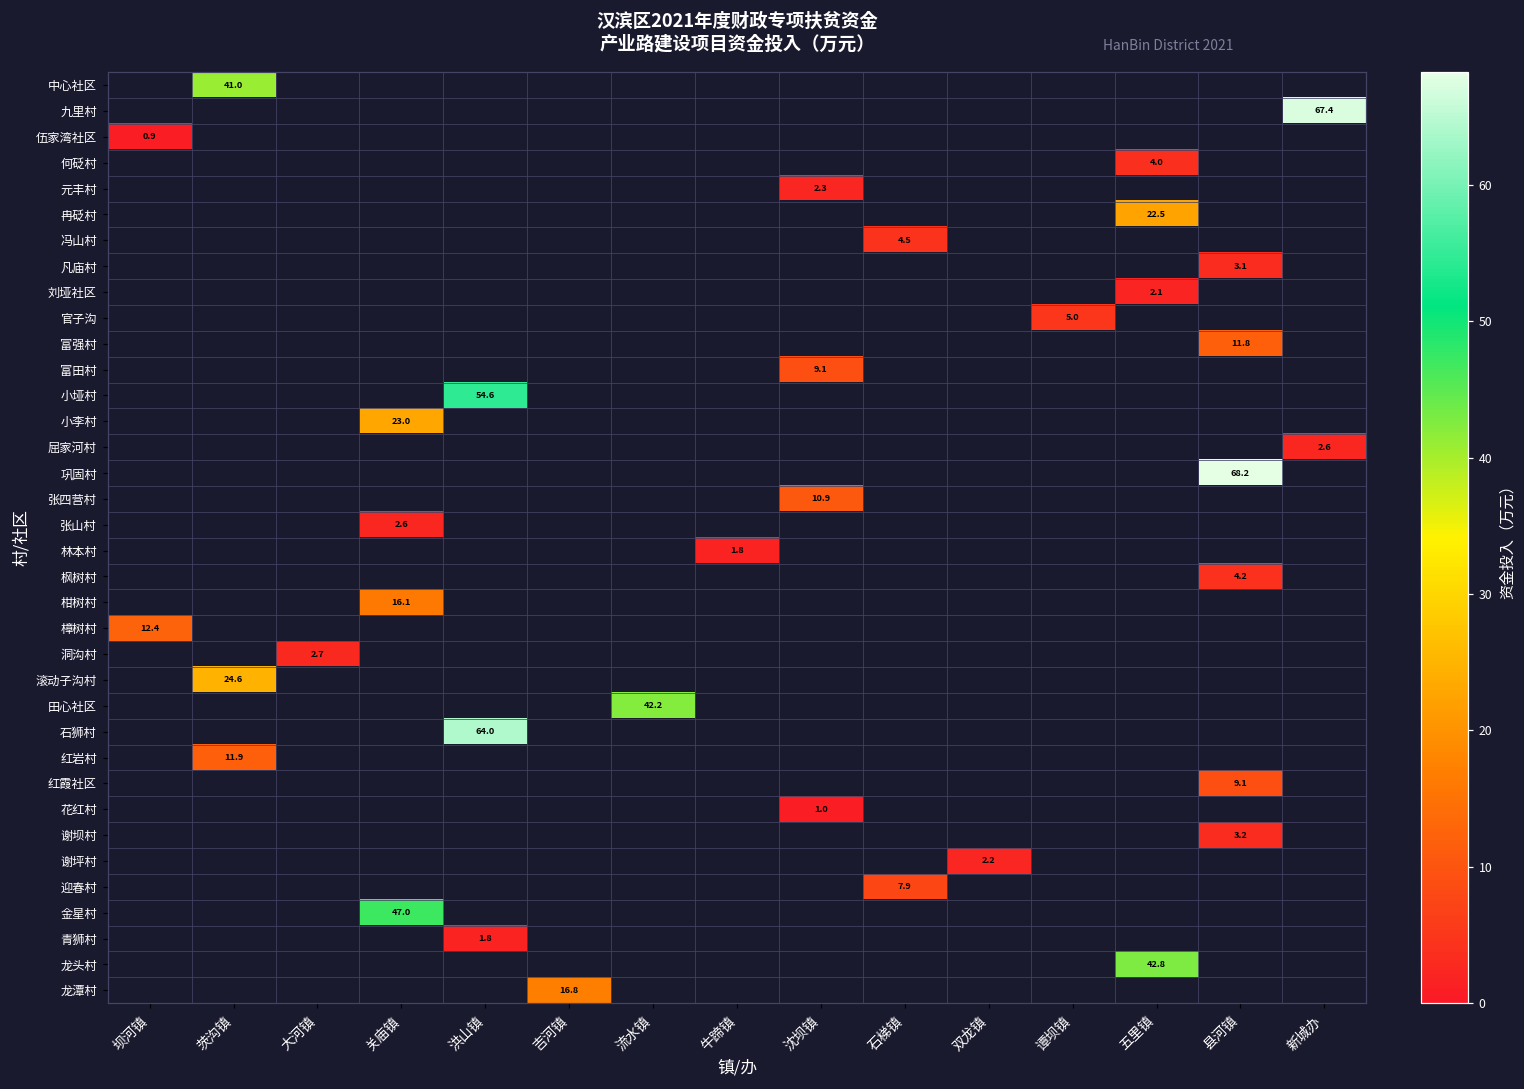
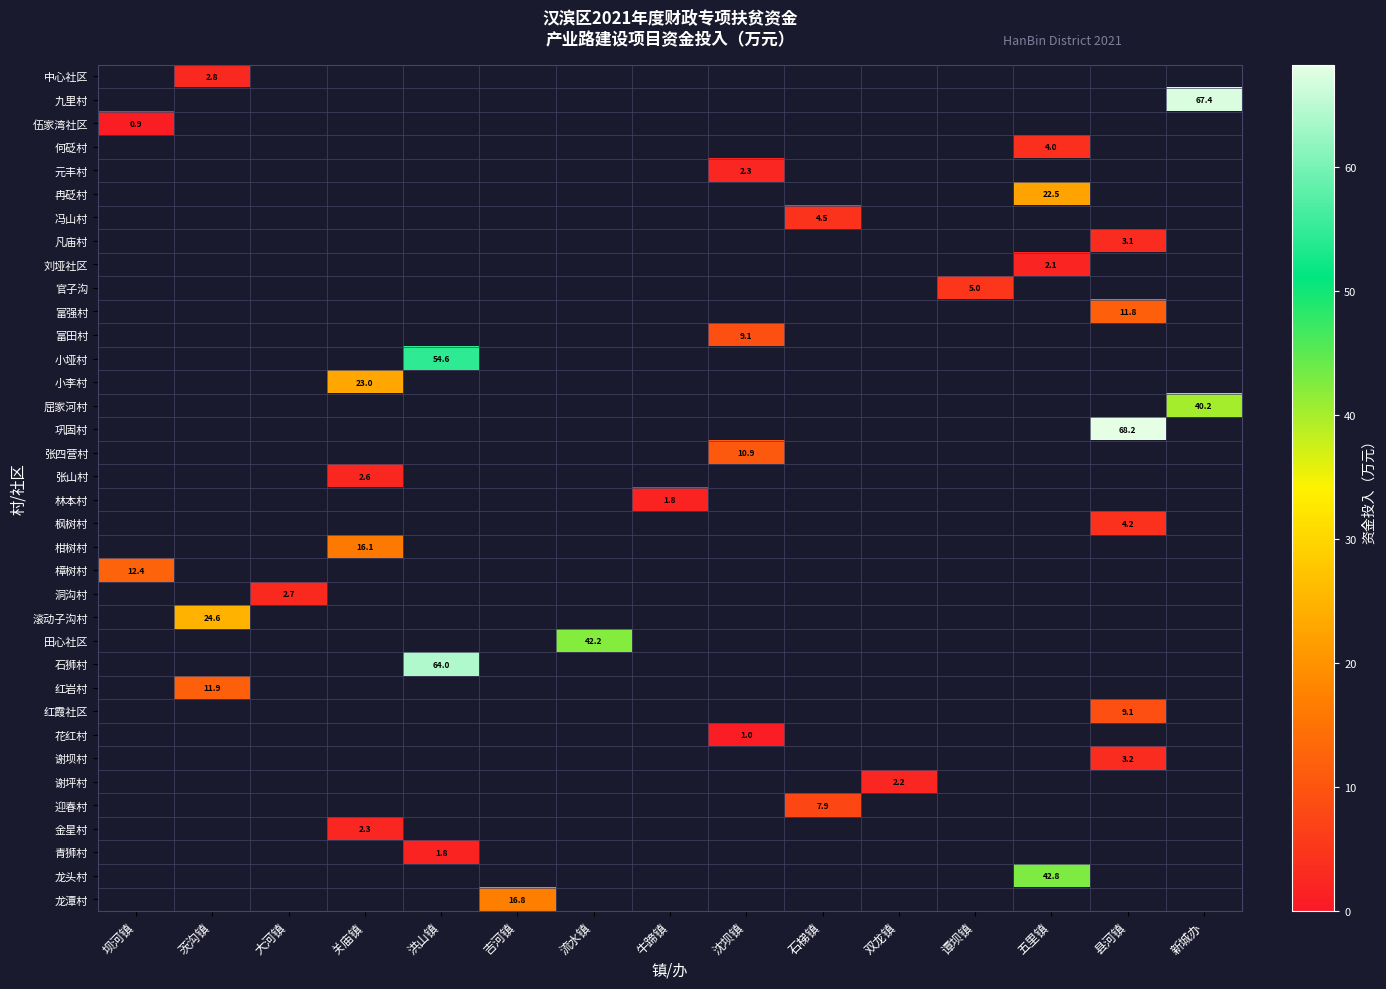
中心社区, 茨沟镇: 41.0 -> 2.8
屈家河村, 新城办: 2.6 -> 40.2
金星村, 关庙镇: 47.0 -> 2.3
